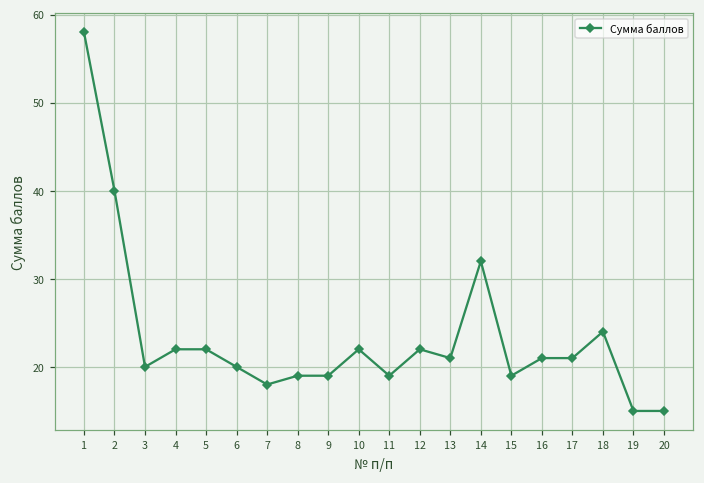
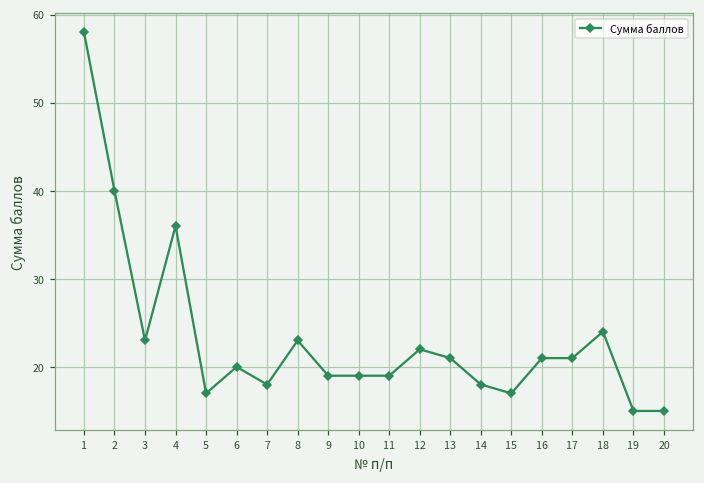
3: 20 -> 23
4: 22 -> 36
5: 22 -> 17
8: 19 -> 23
10: 22 -> 19
14: 32 -> 18
15: 19 -> 17
